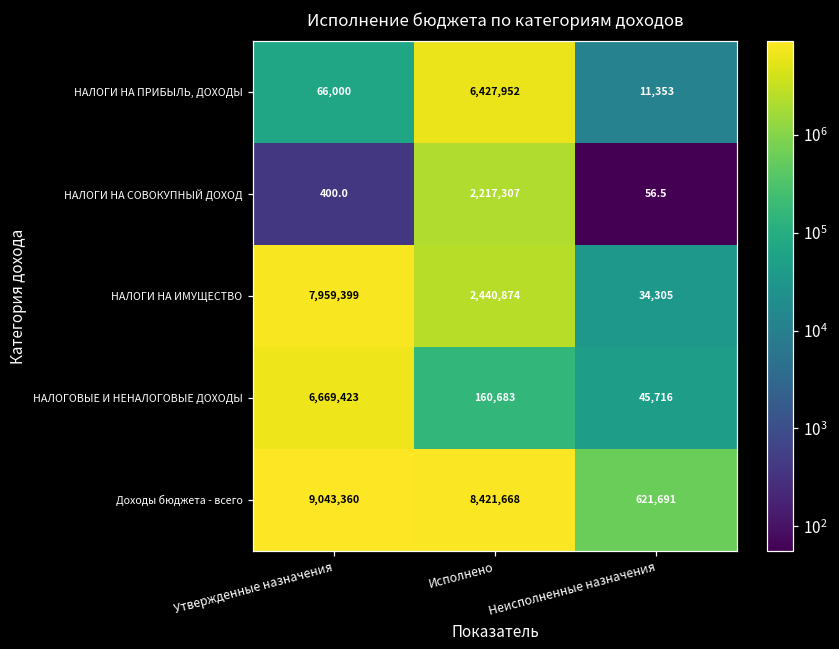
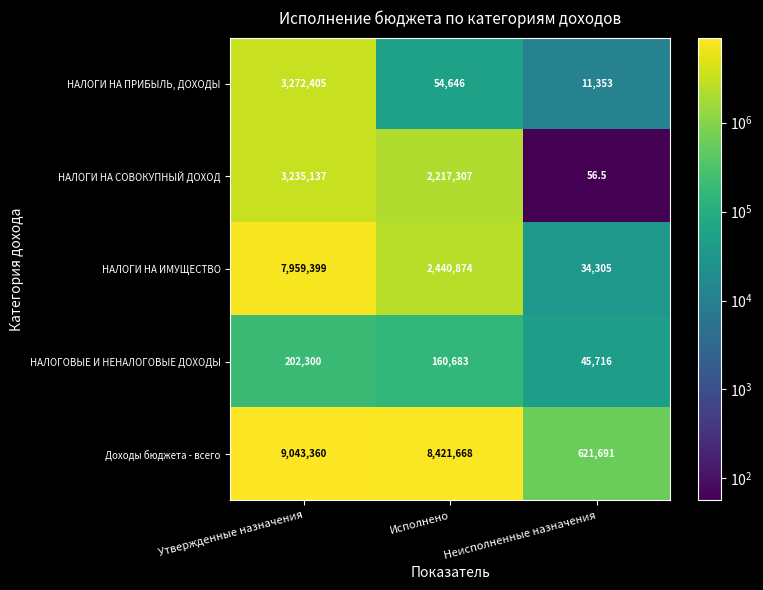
НАЛОГИ НА ПРИБЫЛЬ, ДОХОДЫ, Утвержденные назначения: 66,000 -> 3,272,405
НАЛОГИ НА ПРИБЫЛЬ, ДОХОДЫ, Исполнено: 6,427,952 -> 54,646
НАЛОГИ НА СОВОКУПНЫЙ ДОХОД, Утвержденные назначения: 400.0 -> 3,235,137
НАЛОГОВЫЕ И НЕНАЛОГОВЫЕ ДОХОДЫ, Утвержденные назначения: 6,669,423 -> 202,300
